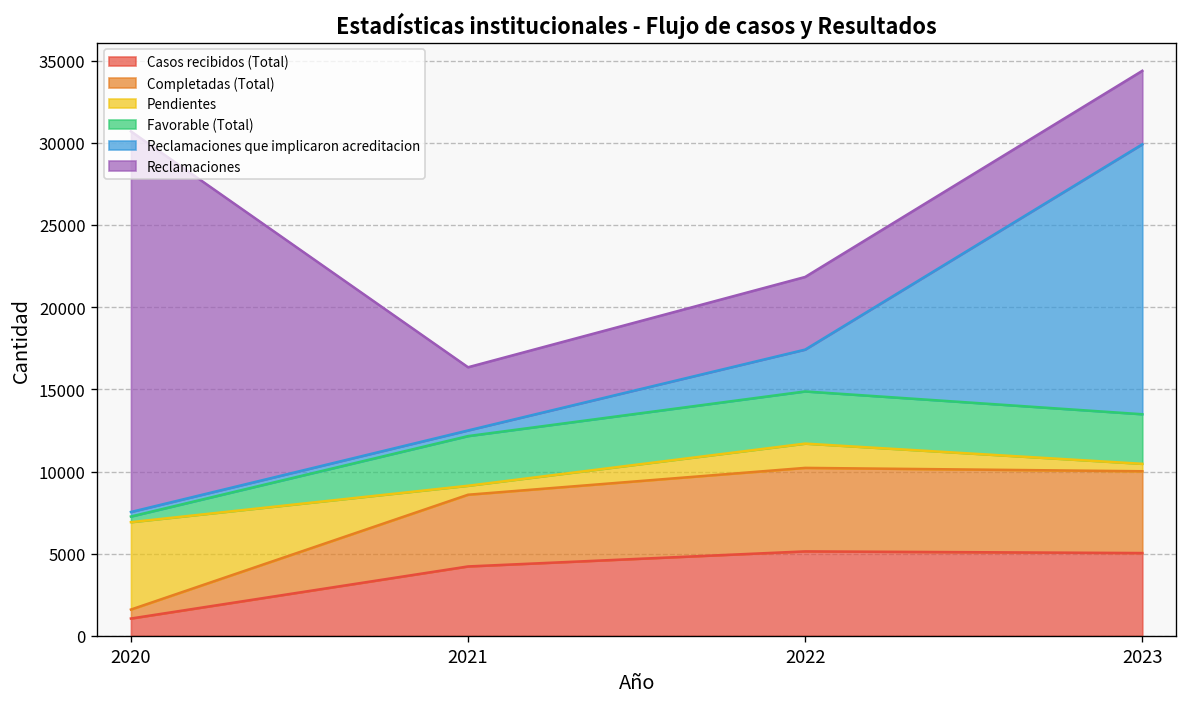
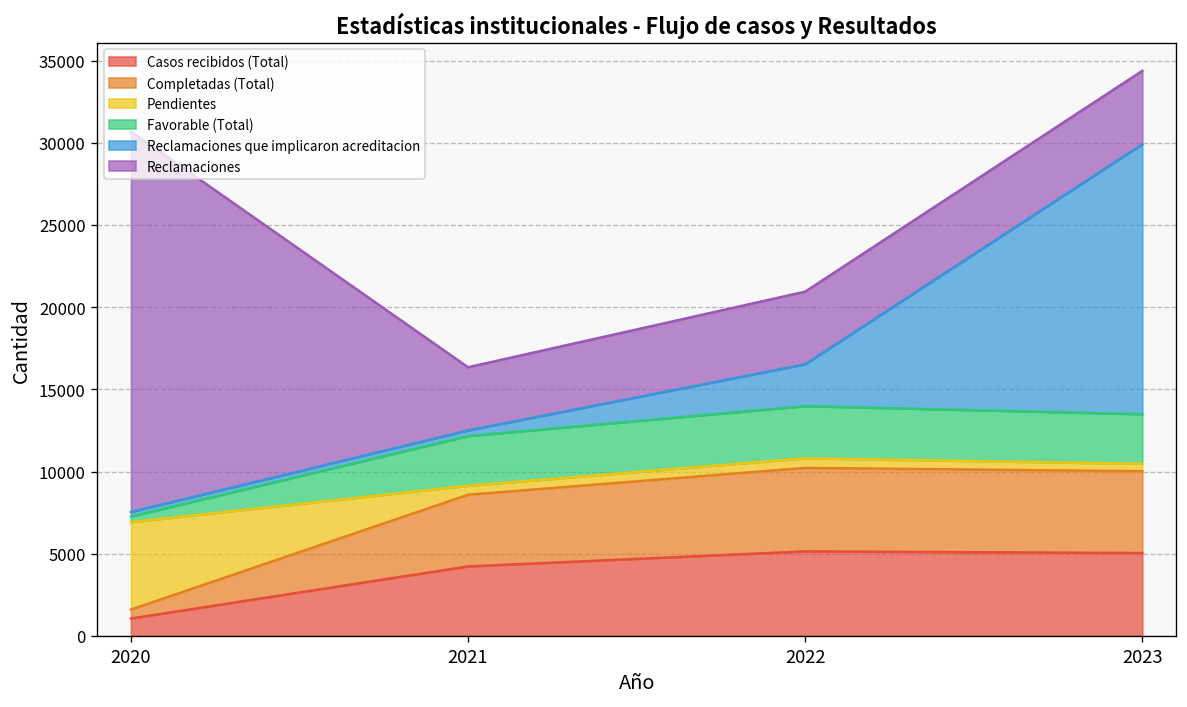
Pendientes, 2022: 1500 -> 600
